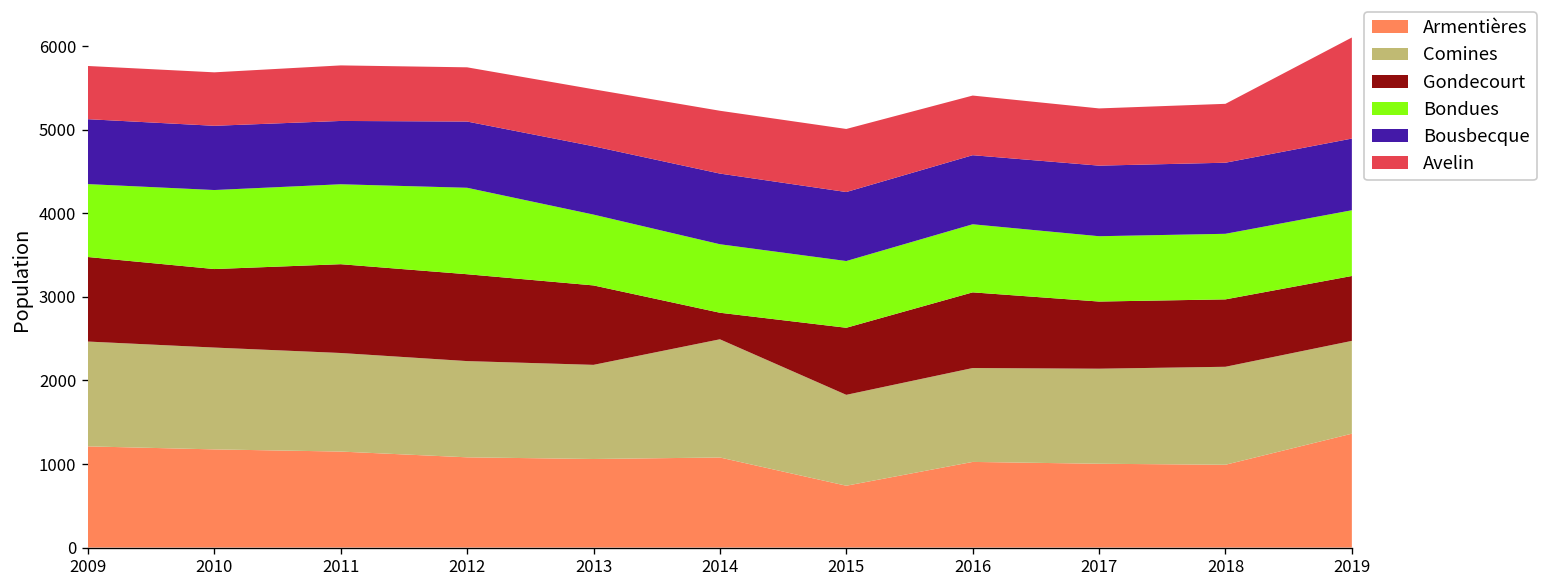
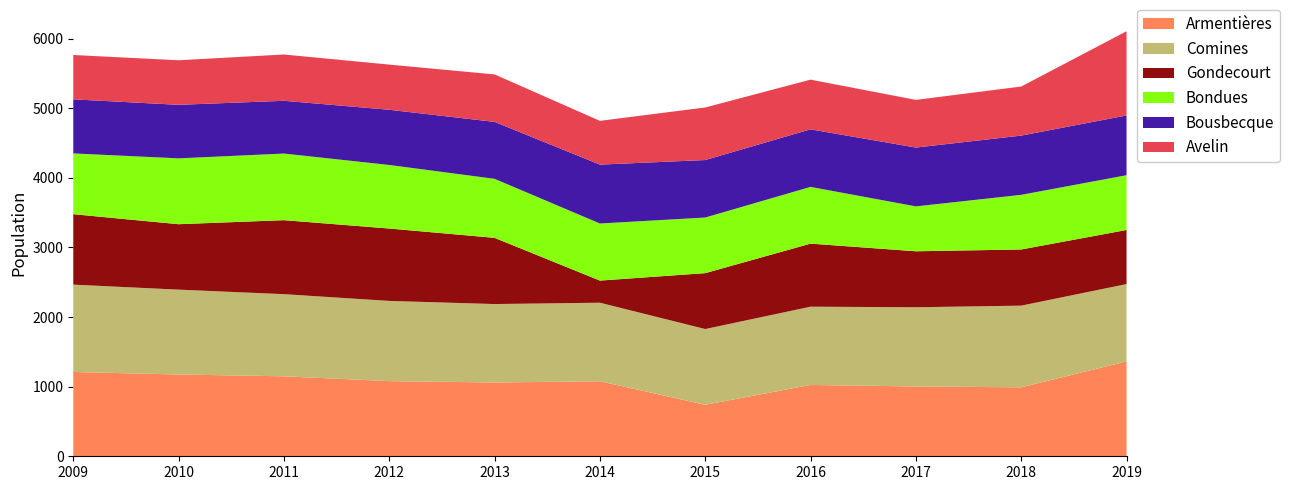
Bondues, 2012: 1000 -> 900
Comines, 2014: 1400 -> 1100
Avelin, 2014: 800 -> 600
Bondues, 2017: 800 -> 600
